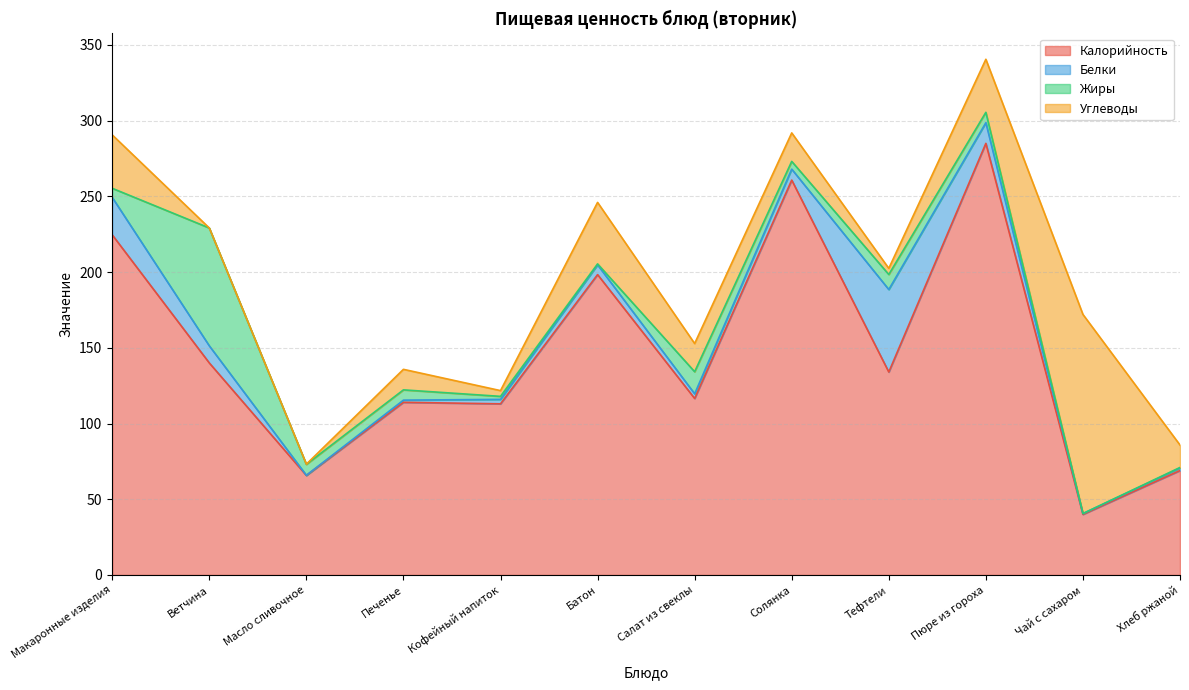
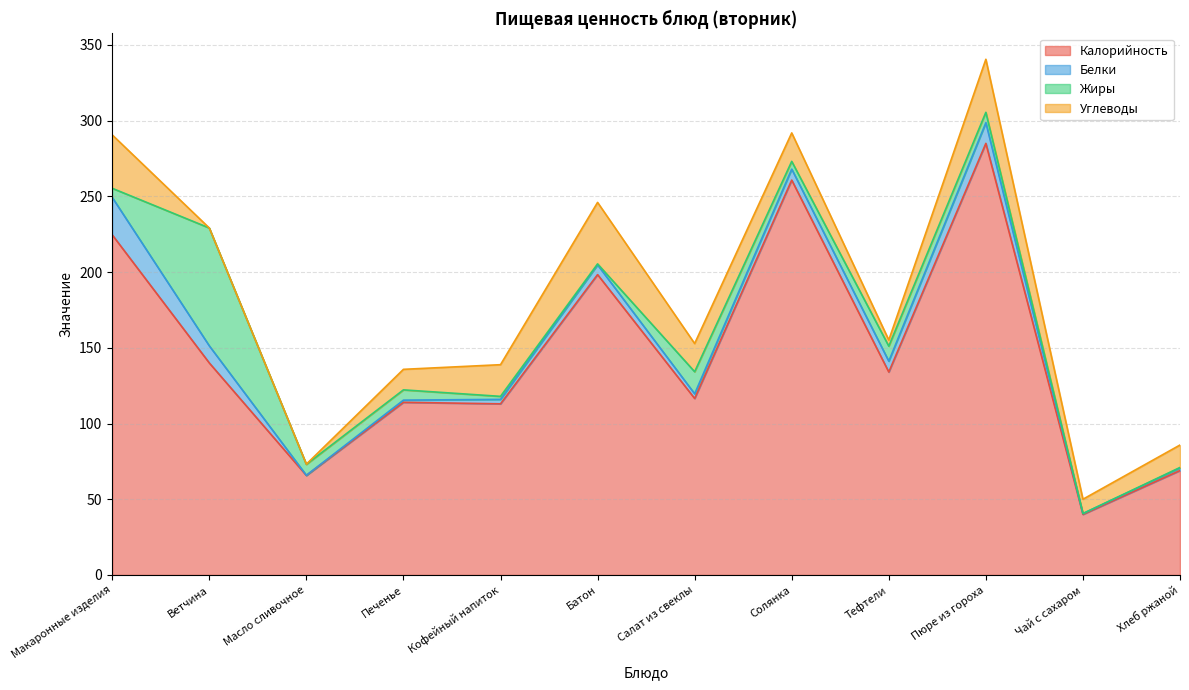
Углеводы, Кофейный напиток: 4 -> 21
Белки, Тефтели: 54 -> 7
Углеводы, Чай с сахаром: 132 -> 9
